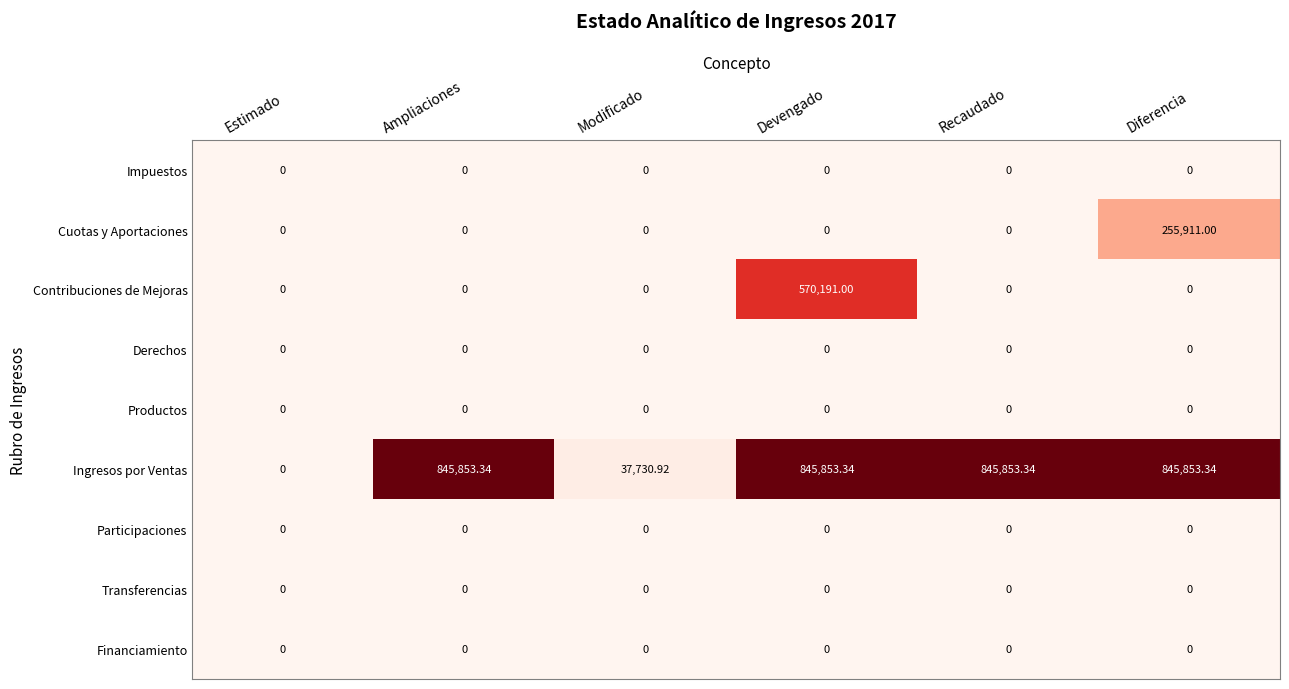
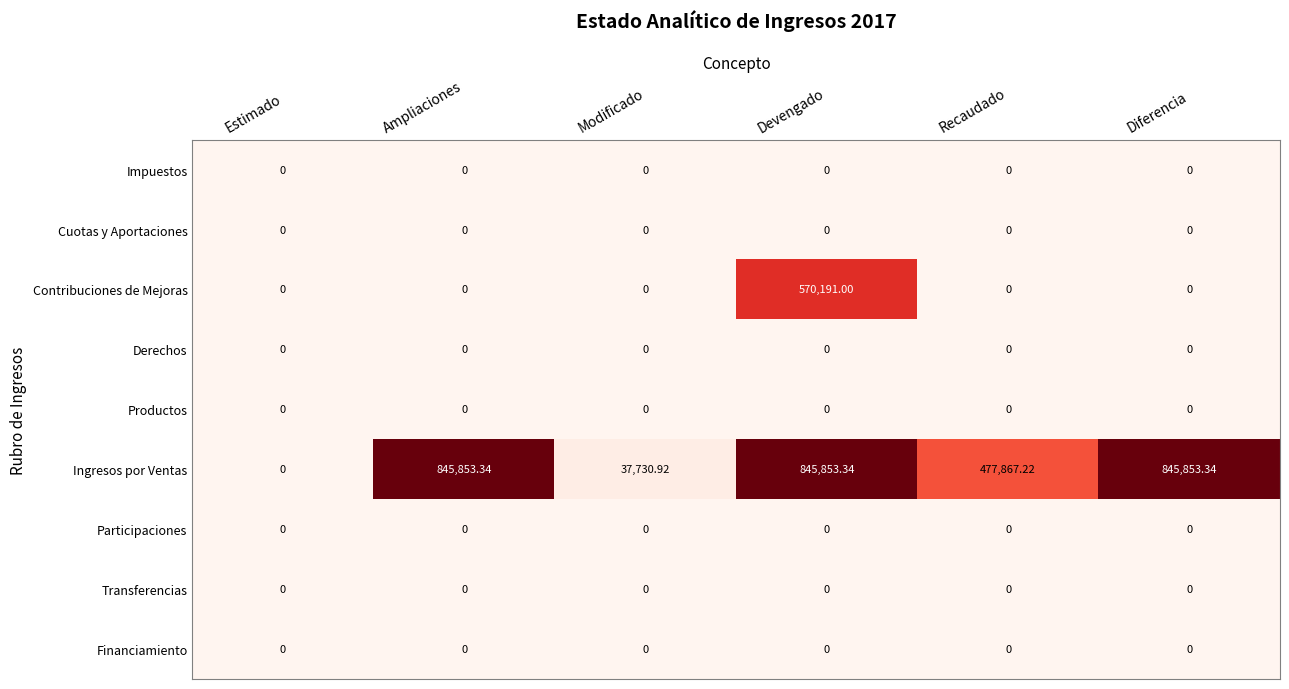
Cuotas y Aportaciones, Diferencia: 255,911.00 -> 0
Ingresos por Ventas, Recaudado: 845,853.34 -> 477,867.22
